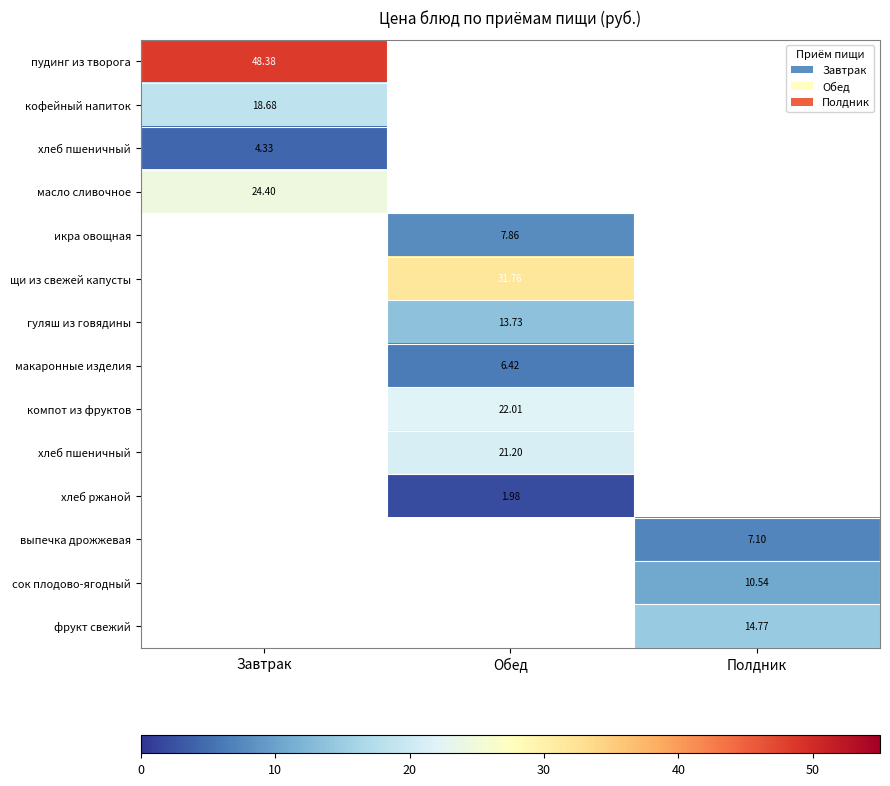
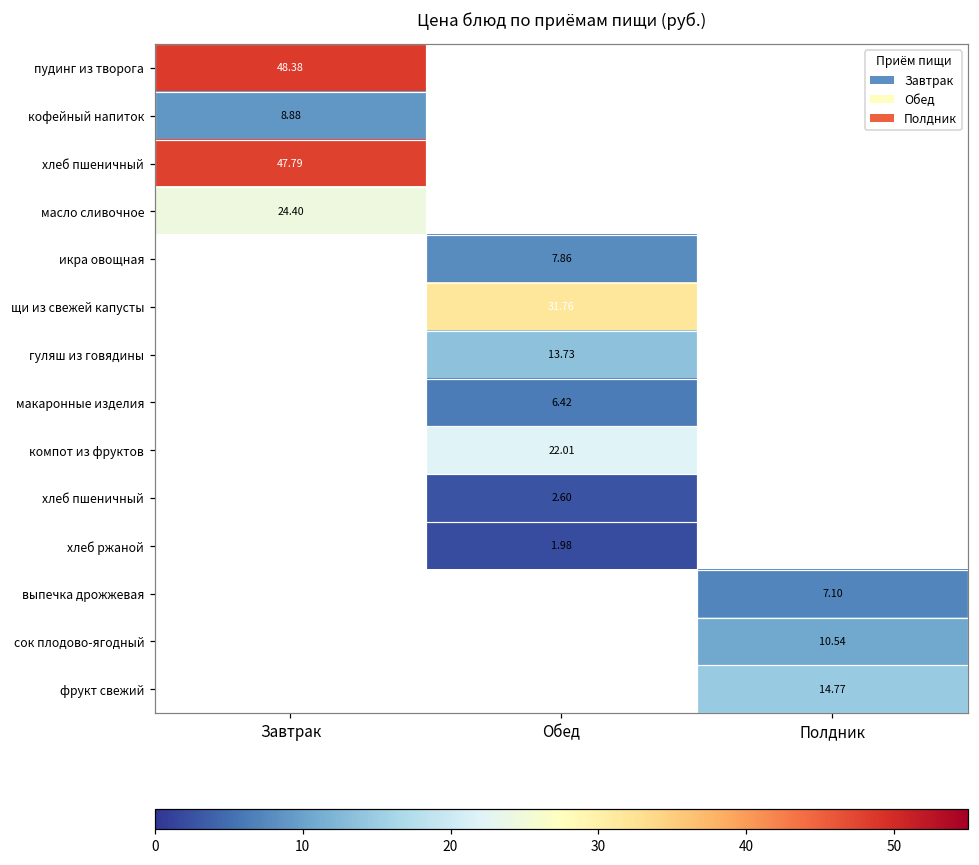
кофейный напиток, Завтрак: 18.68 -> 8.88
хлеб пшеничный, Завтрак: 4.33 -> 47.79
хлеб пшеничный, Обед: 21.20 -> 2.60
